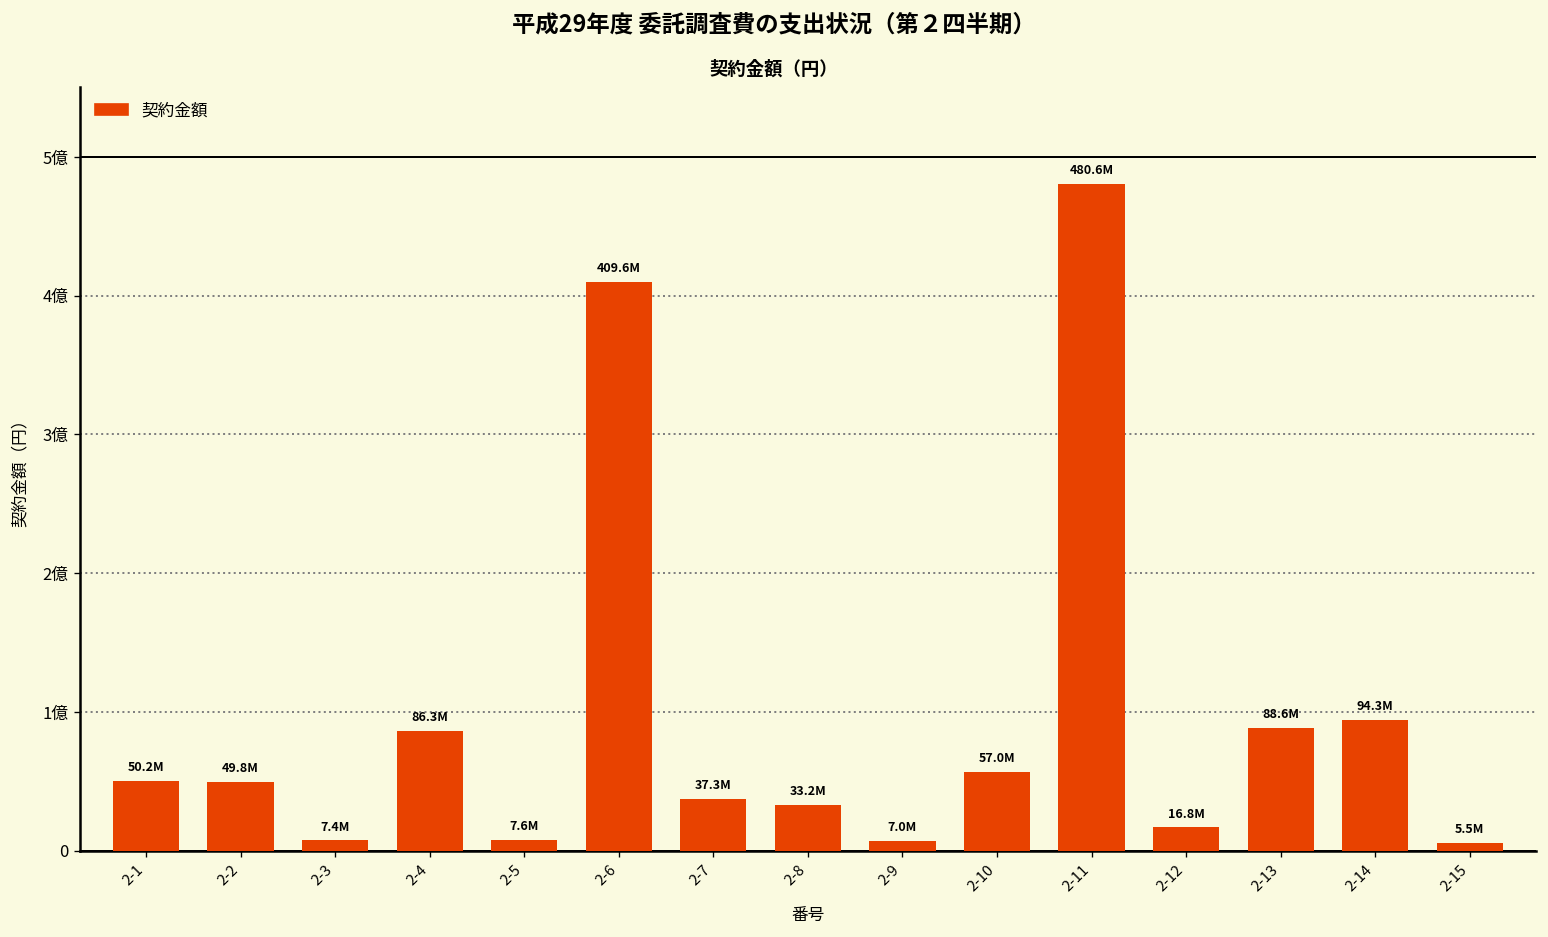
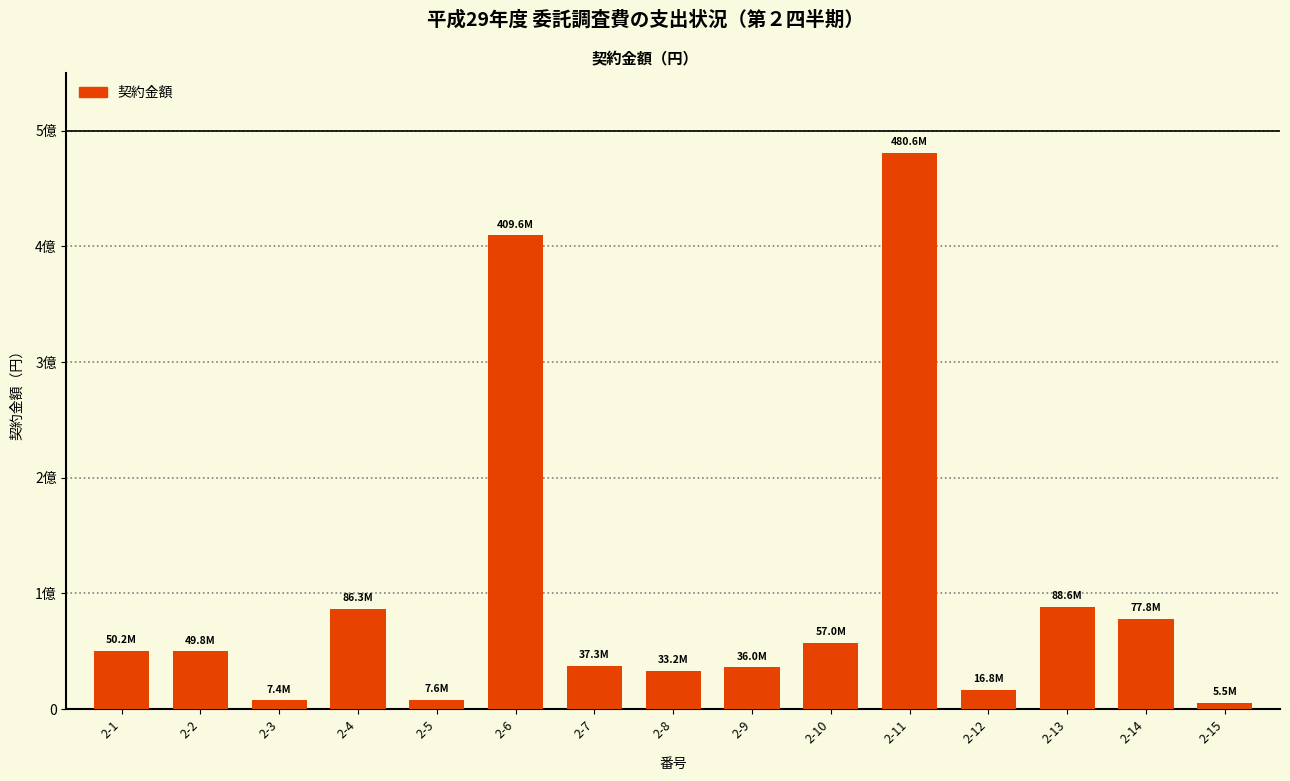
2-9: 7.0M -> 36.0M
2-14: 94.3M -> 77.8M
